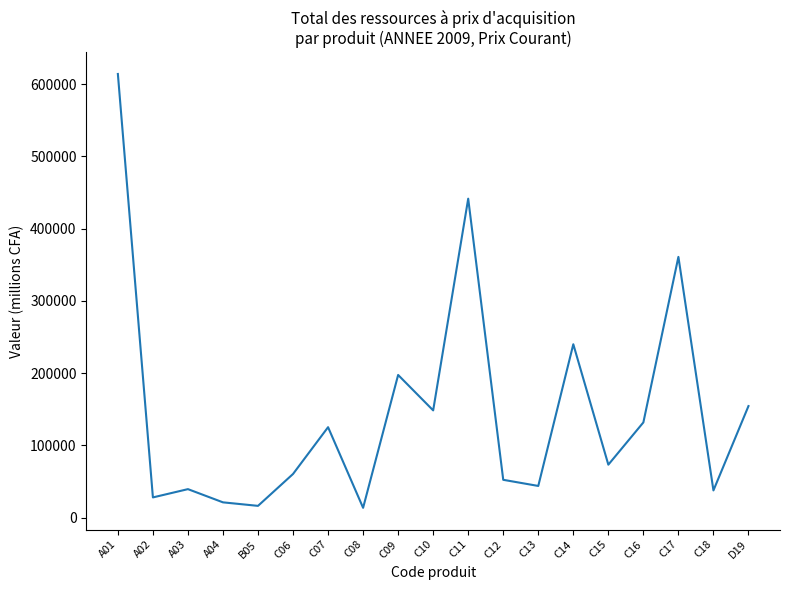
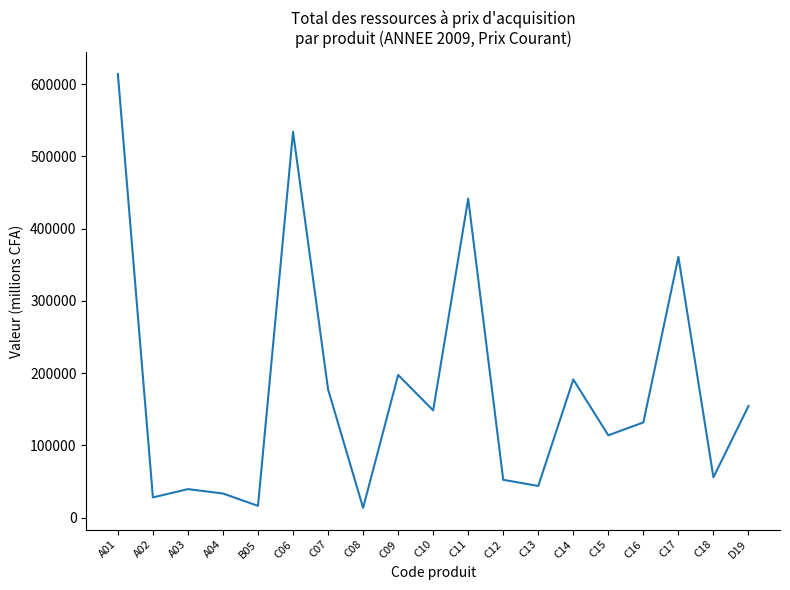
A04: 20000 -> 30000
C06: 60000 -> 530000
C07: 130000 -> 180000
C14: 240000 -> 190000
C15: 70000 -> 110000
C18: 40000 -> 60000
